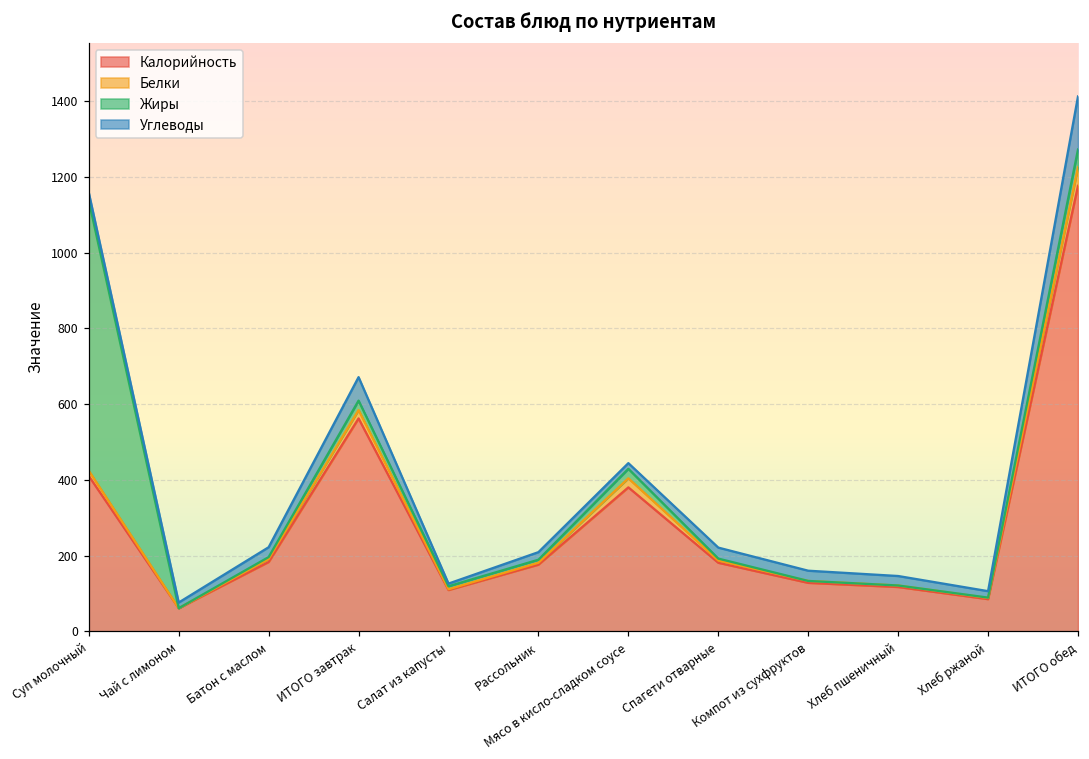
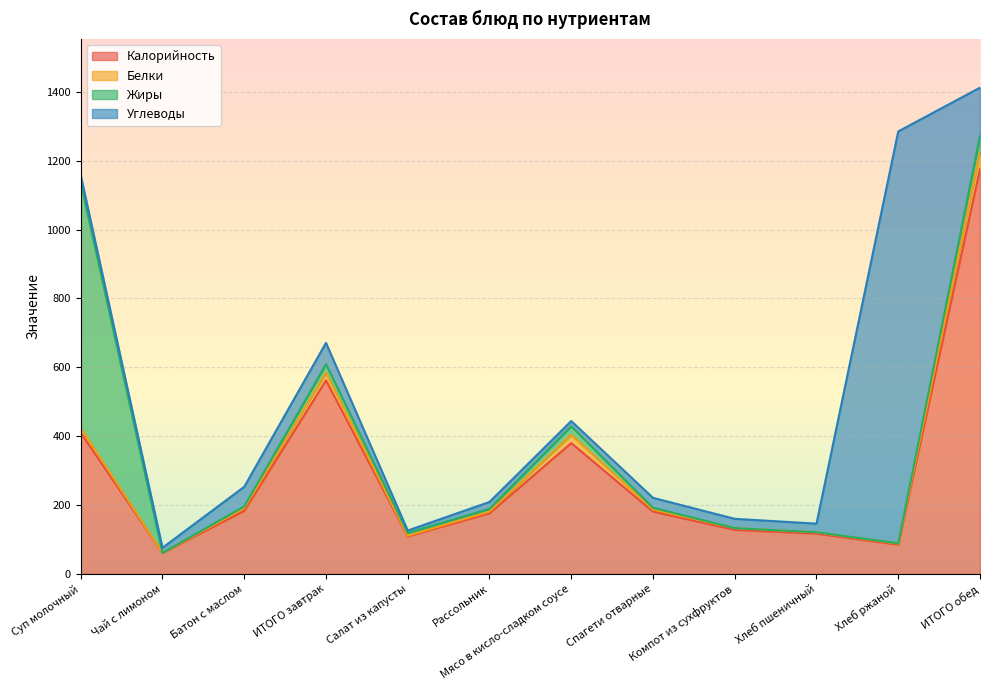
Углеводы, Батон с маслом: 30 -> 60
Углеводы, Хлеб ржаной: 20 -> 1200
